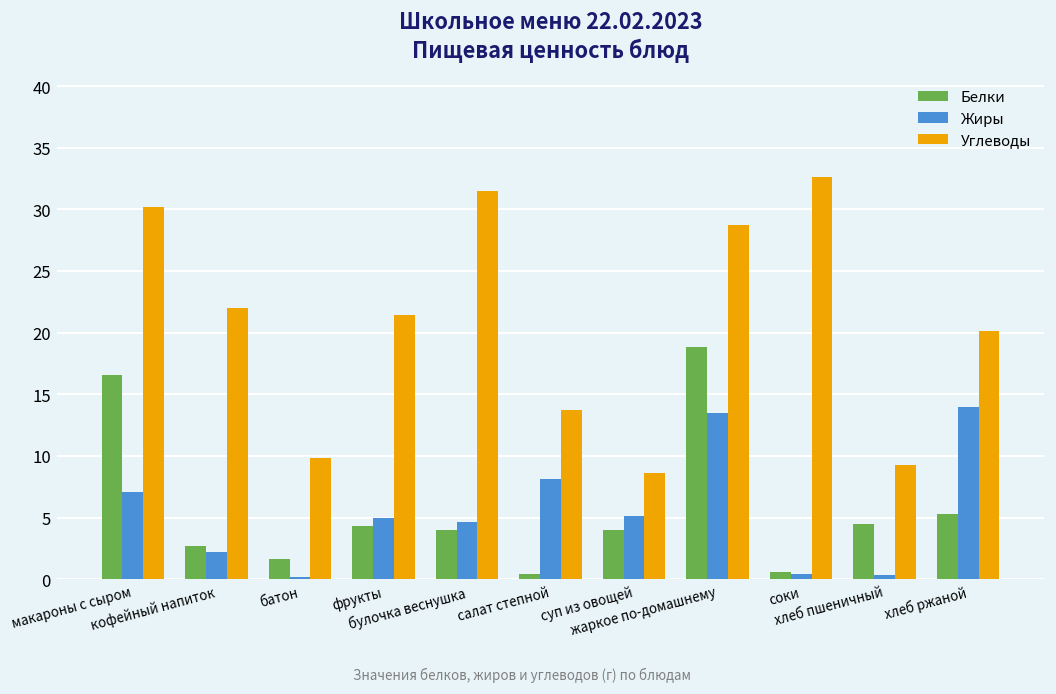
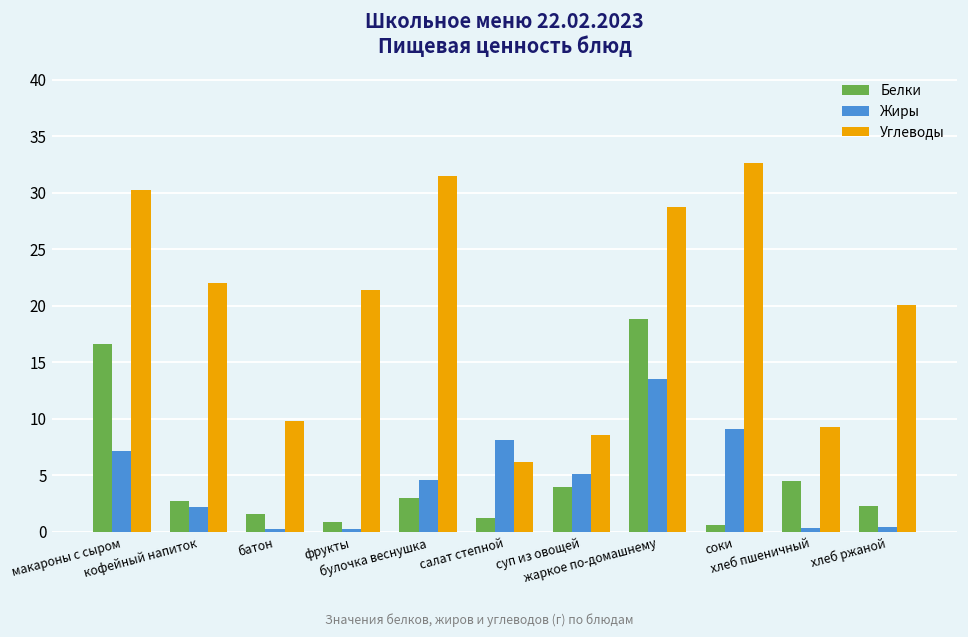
Белки, фрукты: 4.3 -> 0.9
Жиры, фрукты: 5.0 -> 0.2
Белки, булочка веснушка: 4 -> 3
Белки, салат степной: 0.4 -> 1.2
Углеводы, салат степной: 13.7 -> 6.2
Жиры, соки: 0.4 -> 9.1
Белки, хлеб ржаной: 5.3 -> 2.3
Жиры, хлеб ржаной: 14.0 -> 0.4
